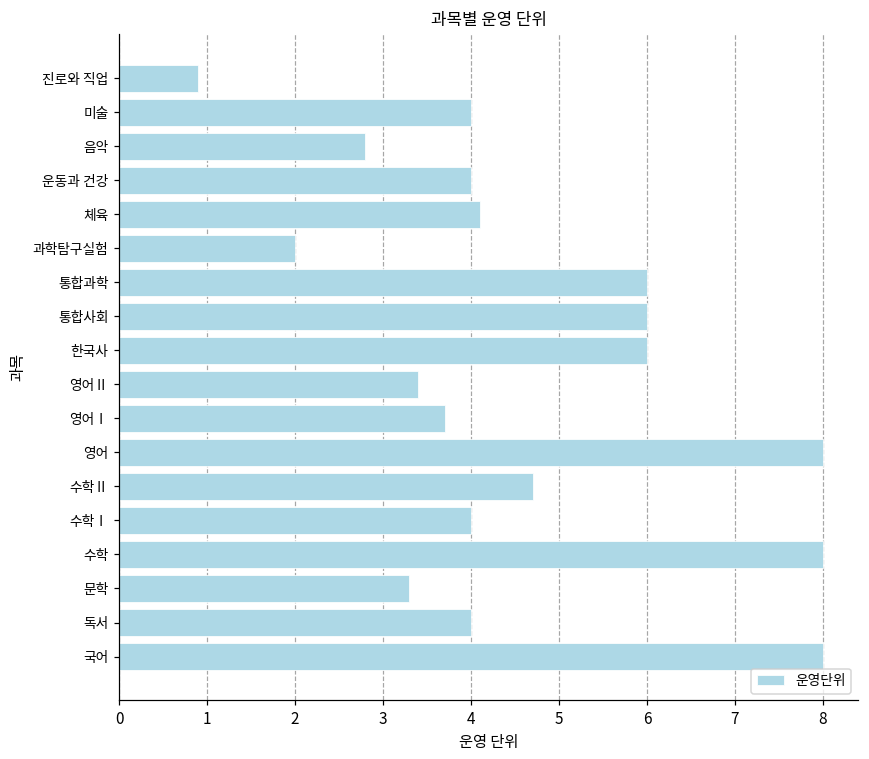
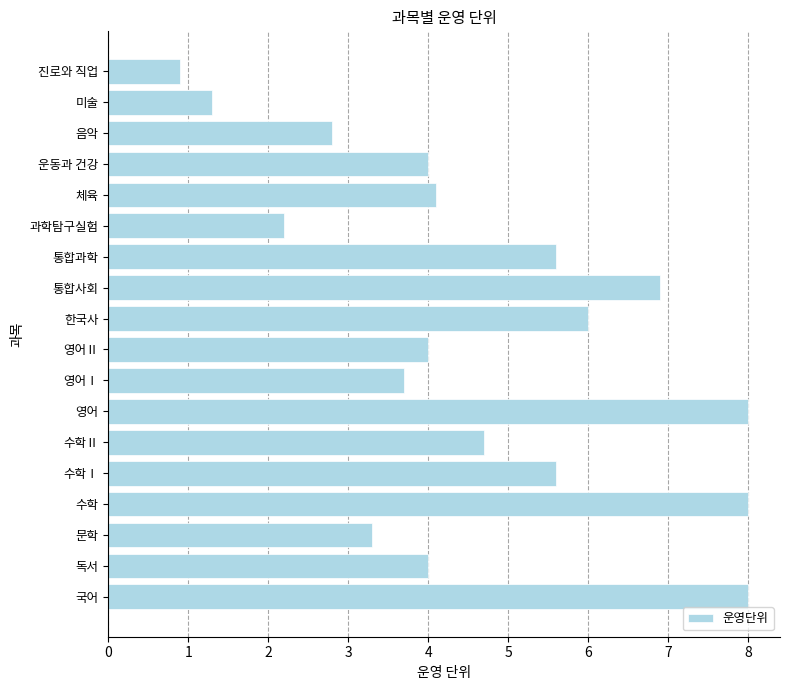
미술: 4.0 -> 1.3
과학탐구실험: 2.0 -> 2.2
통합과학: 6.0 -> 5.6
통합사회: 6.0 -> 6.9
영어Ⅱ: 3.4 -> 4.0
수학Ⅰ: 4.0 -> 5.6
